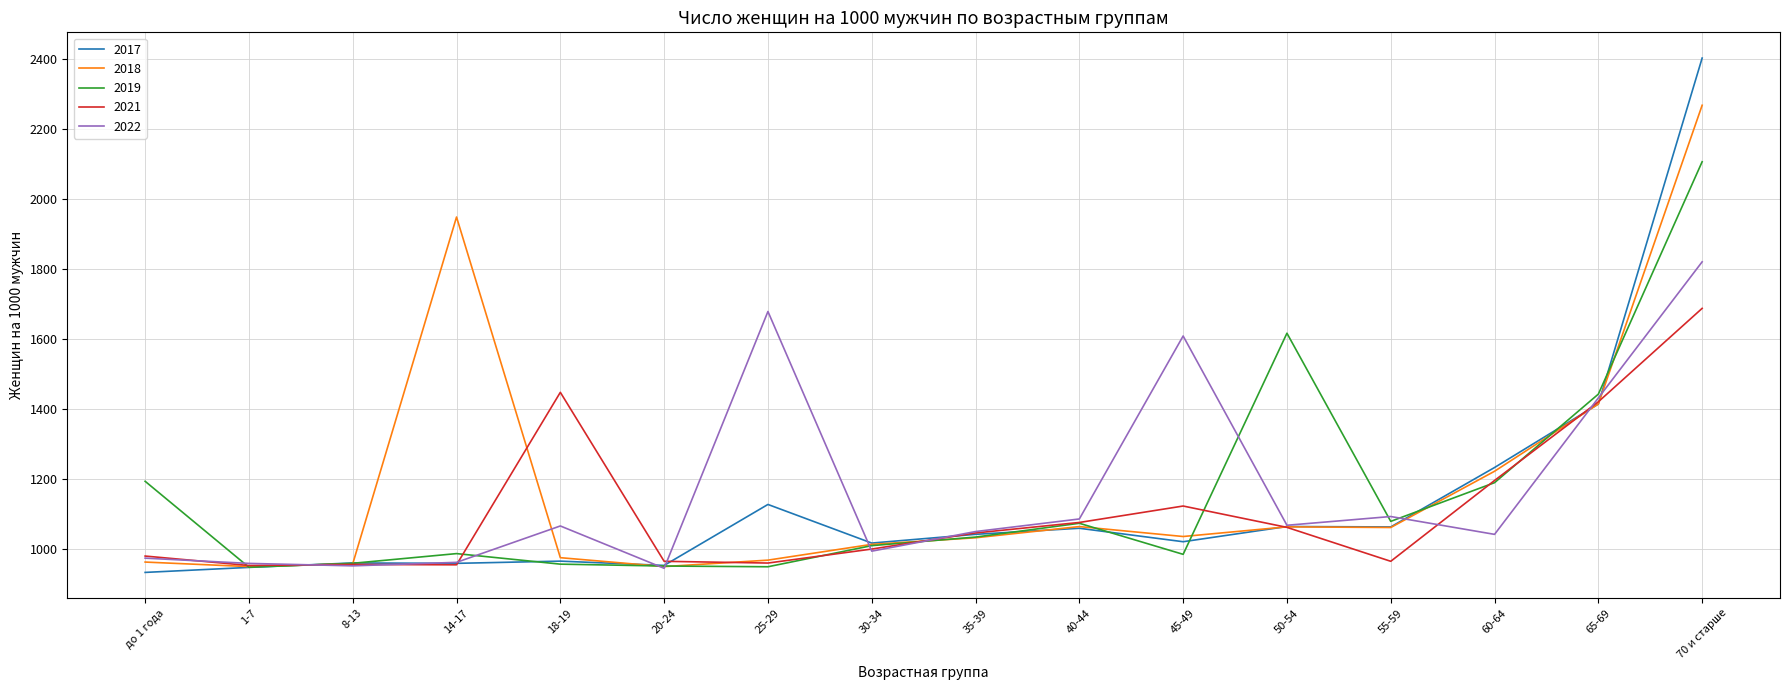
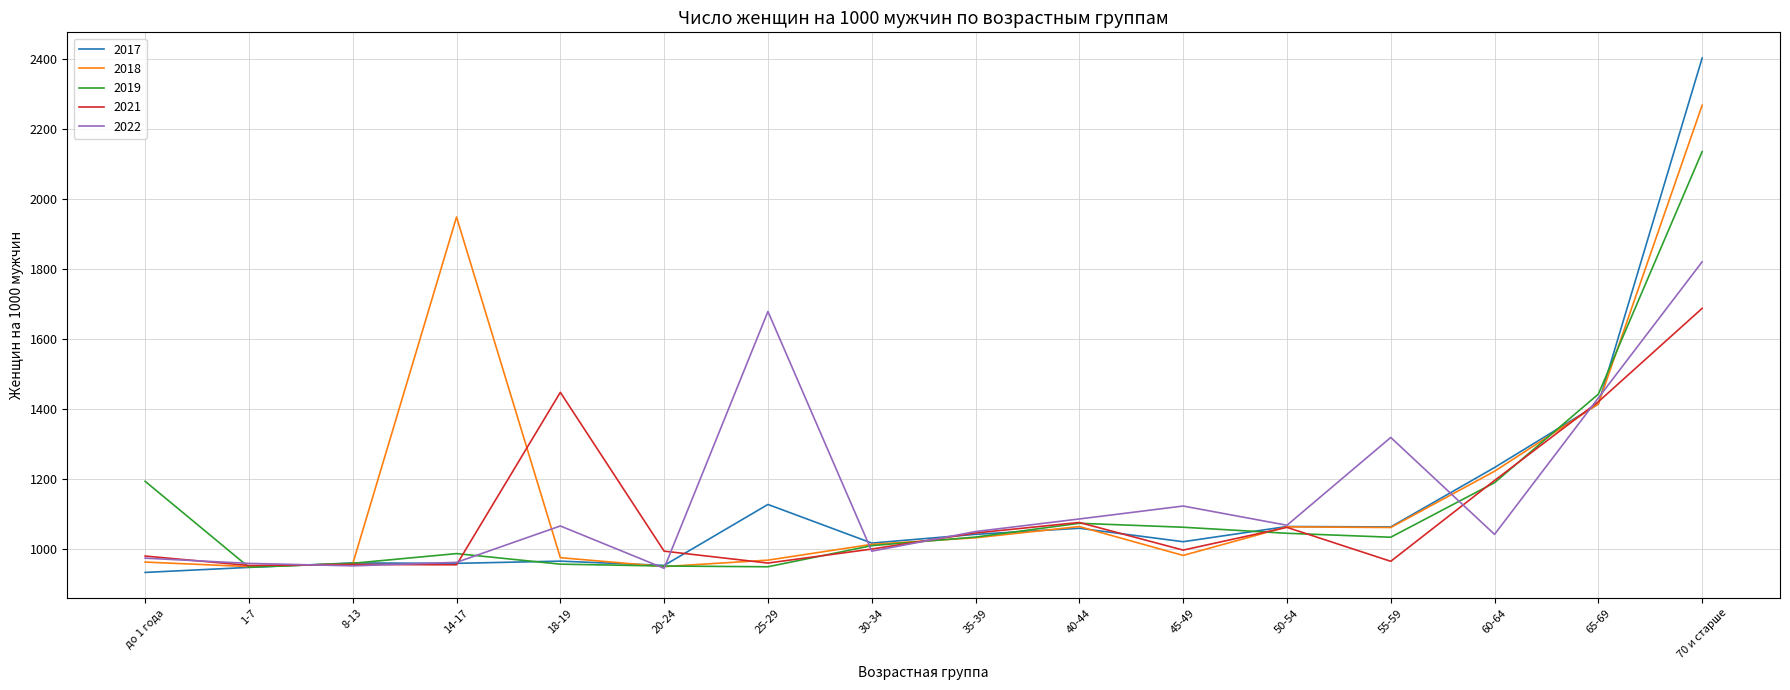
2021, 20-24: 970 -> 990
2018, 45-49: 1040 -> 980
2019, 45-49: 980 -> 1060
2021, 45-49: 1120 -> 1000
2022, 45-49: 1610 -> 1120
2019, 50-54: 1620 -> 1050
2019, 55-59: 1080 -> 1030
2022, 55-59: 1090 -> 1320
2019, 70 и старше: 2110 -> 2140
